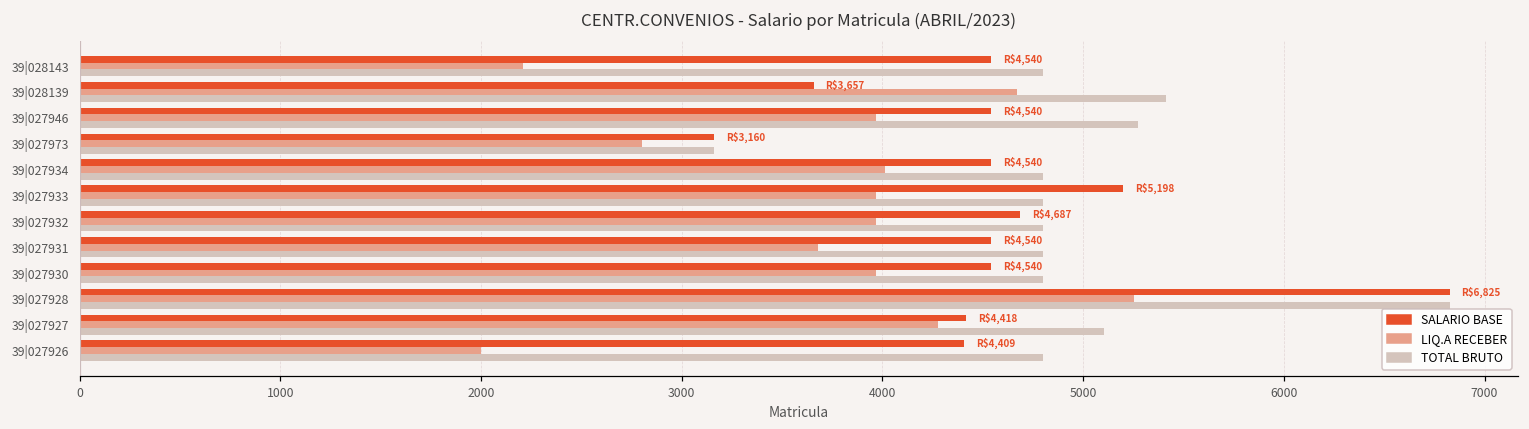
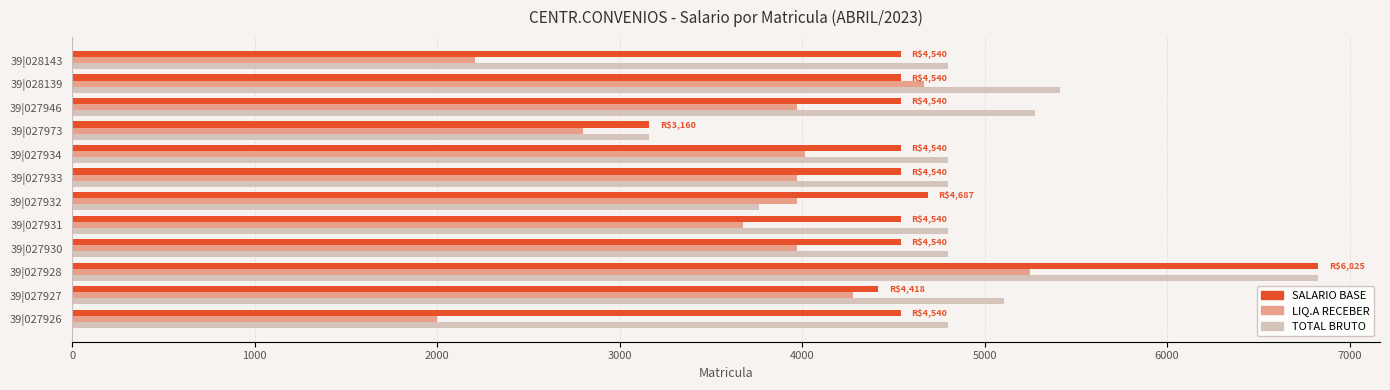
SALARIO BASE, 39|028139: $3,657 -> $4,540
SALARIO BASE, 39|027933: $5,198 -> $4,540
TOTAL BRUTO, 39|027932: 4800 -> 3760
SALARIO BASE, 39|027926: $4,409 -> $4,540
